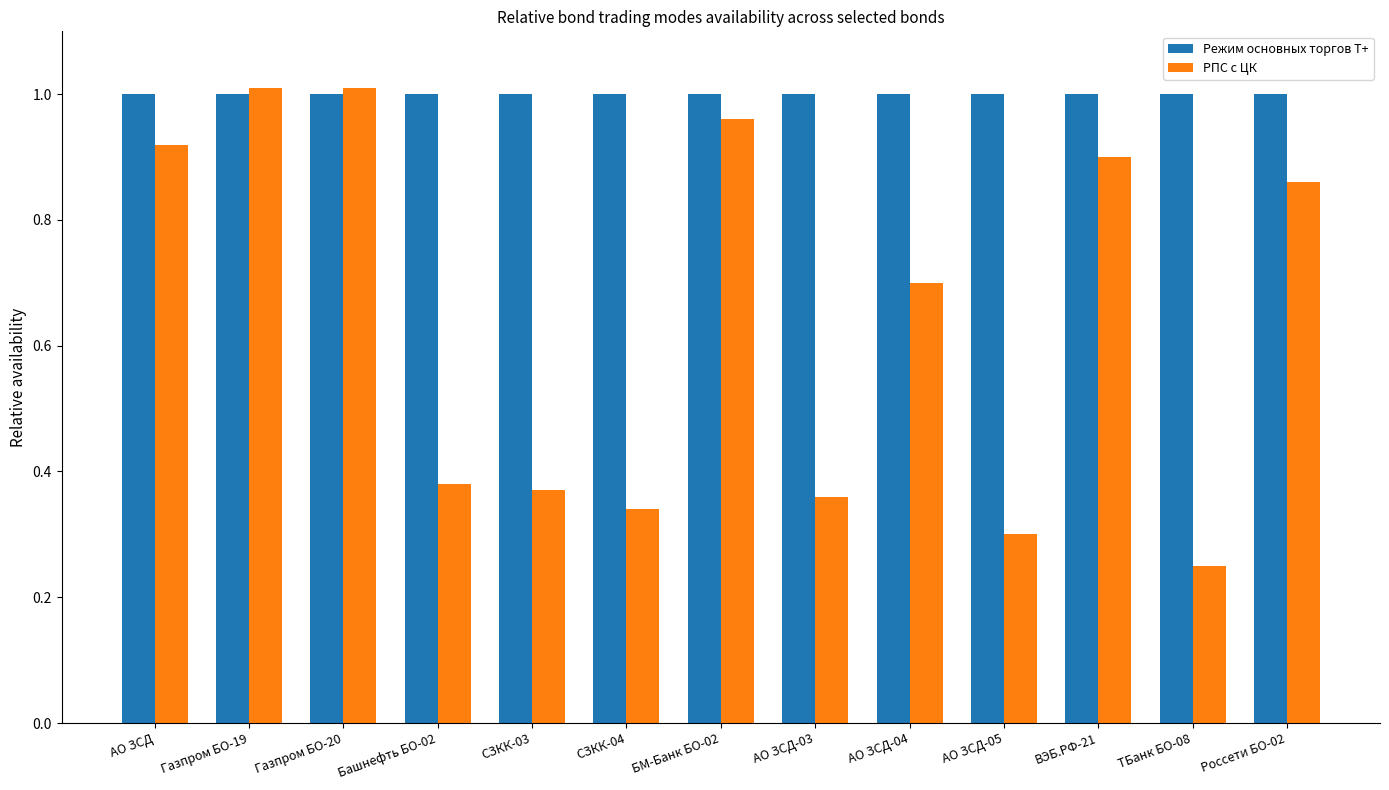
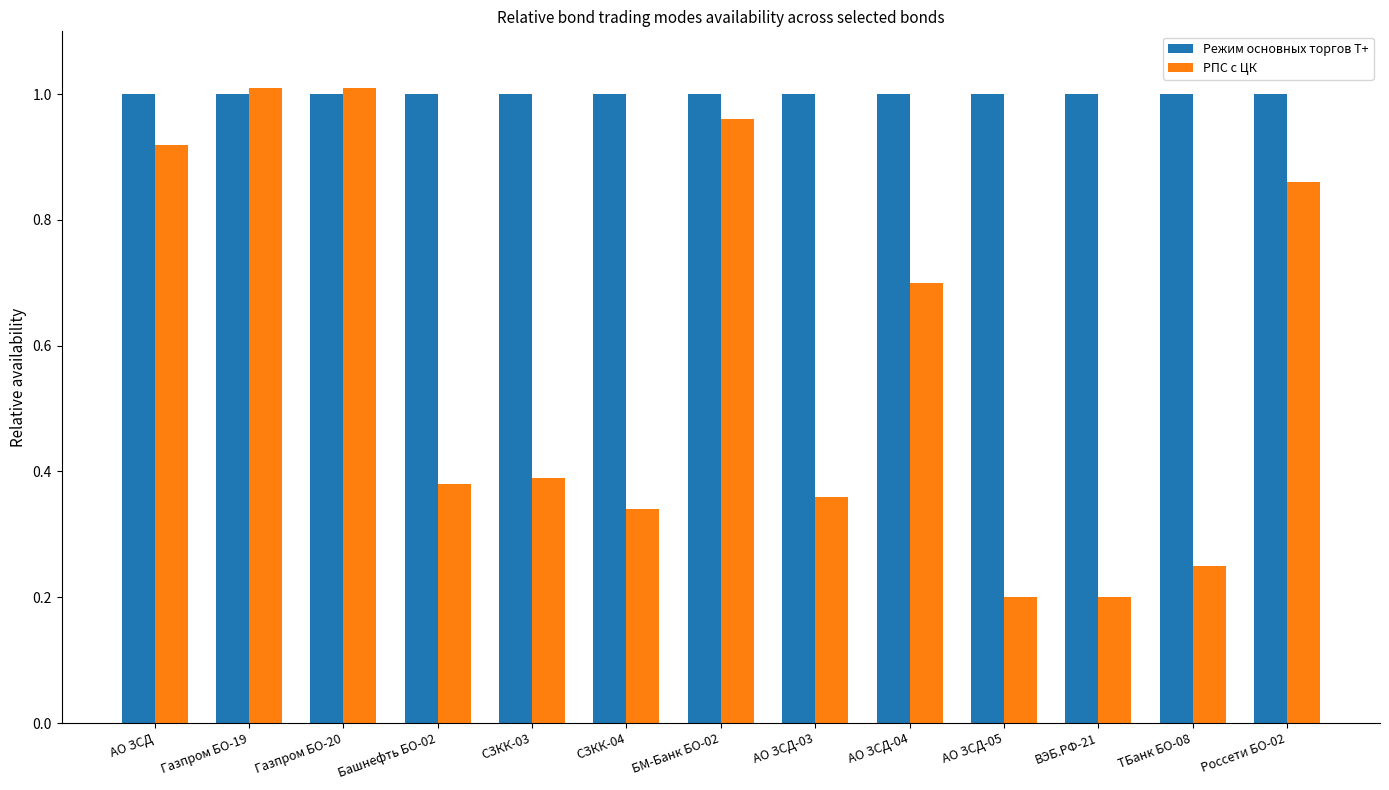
РПС с ЦК, СЗКК-03: 0.37 -> 0.39
РПС с ЦК, АО ЗСД-05: 0.3 -> 0.2
РПС с ЦК, ВЭБ.РФ-21: 0.9 -> 0.2
